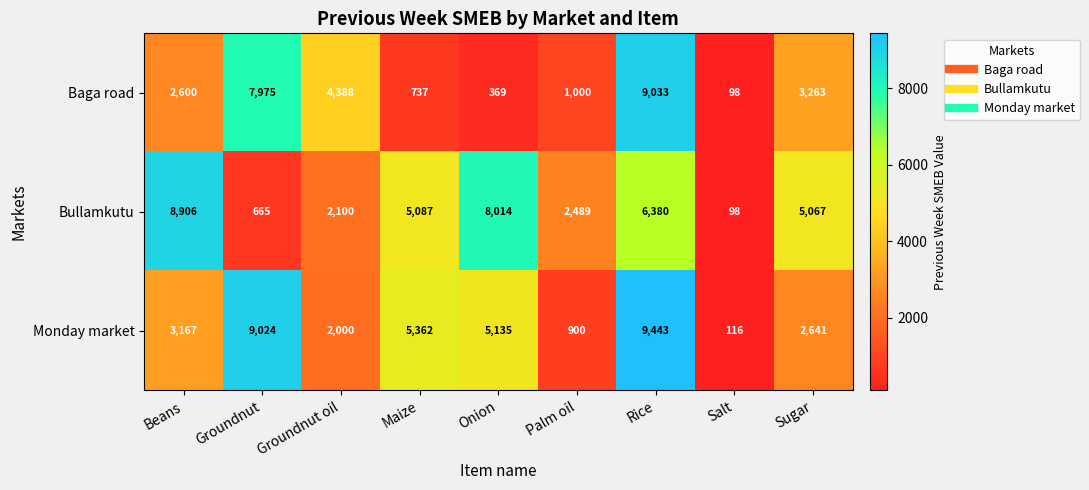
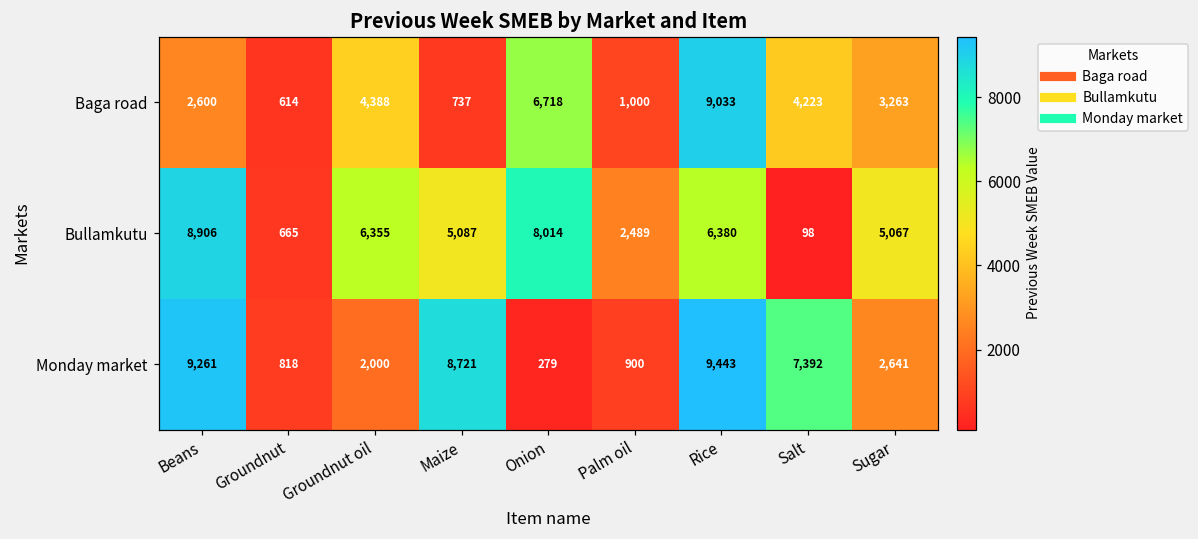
Baga road, Groundnut: 7,975 -> 614
Baga road, Onion: 369 -> 6,718
Baga road, Salt: 98 -> 4,223
Bullamkutu, Groundnut oil: 2,100 -> 6,355
Monday market, Beans: 3,167 -> 9,261
Monday market, Groundnut: 9,024 -> 818
Monday market, Maize: 5,362 -> 8,721
Monday market, Onion: 5,135 -> 279
Monday market, Salt: 116 -> 7,392
